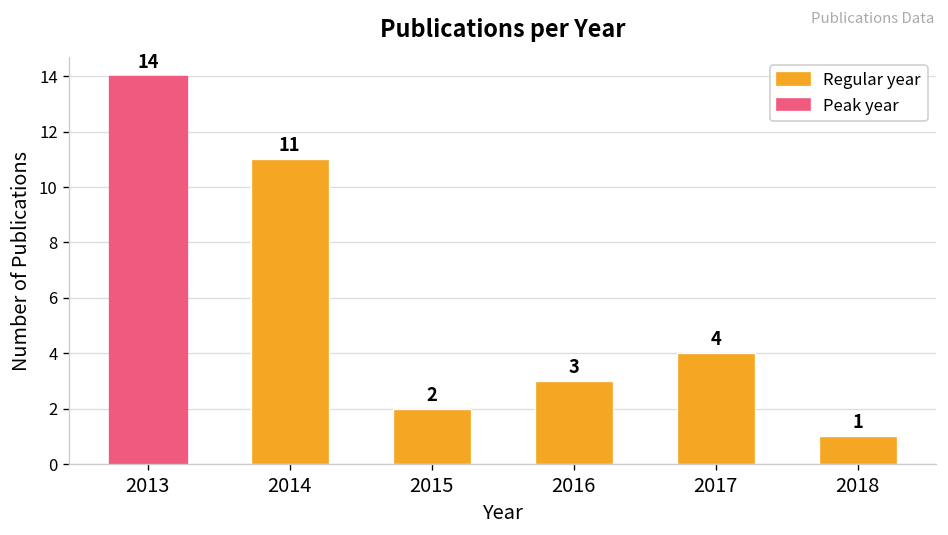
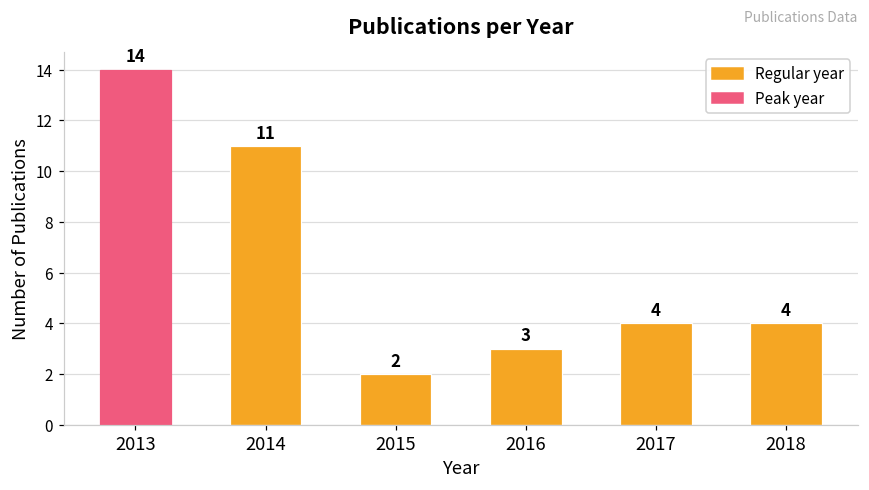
2018: 1 -> 4
